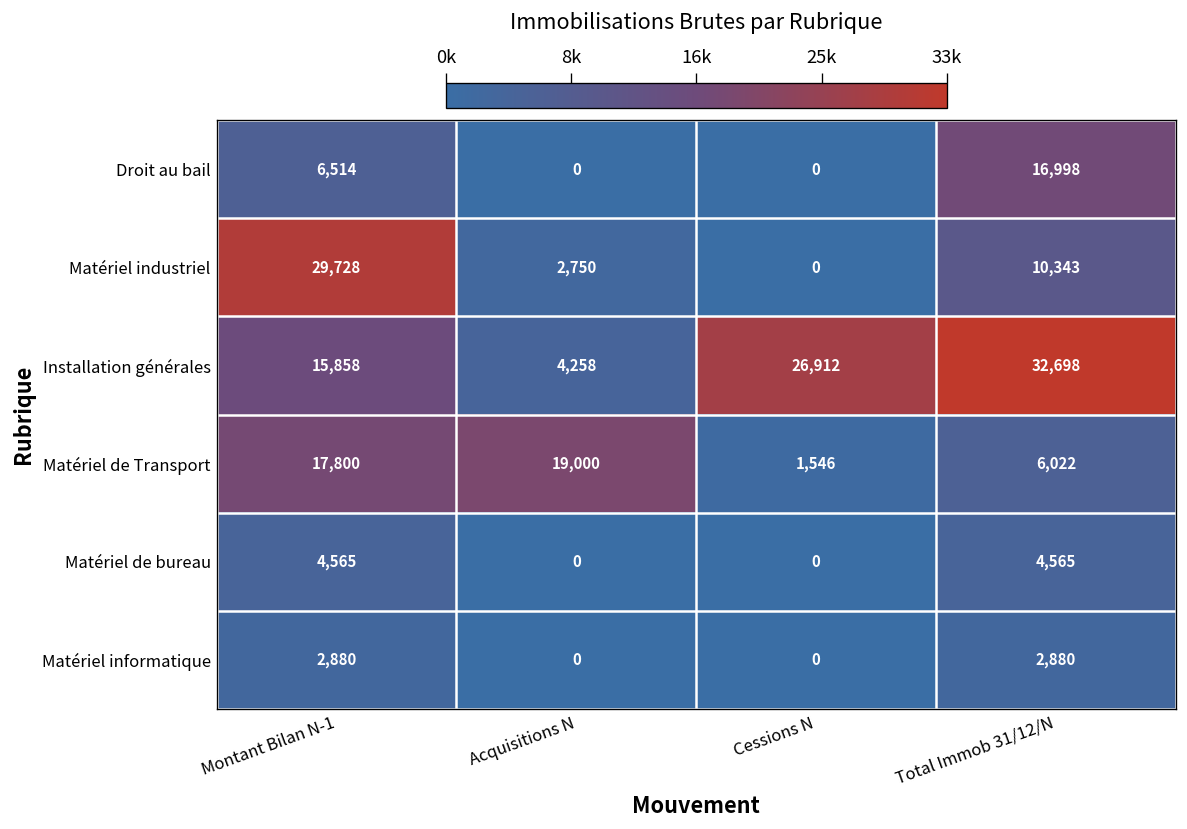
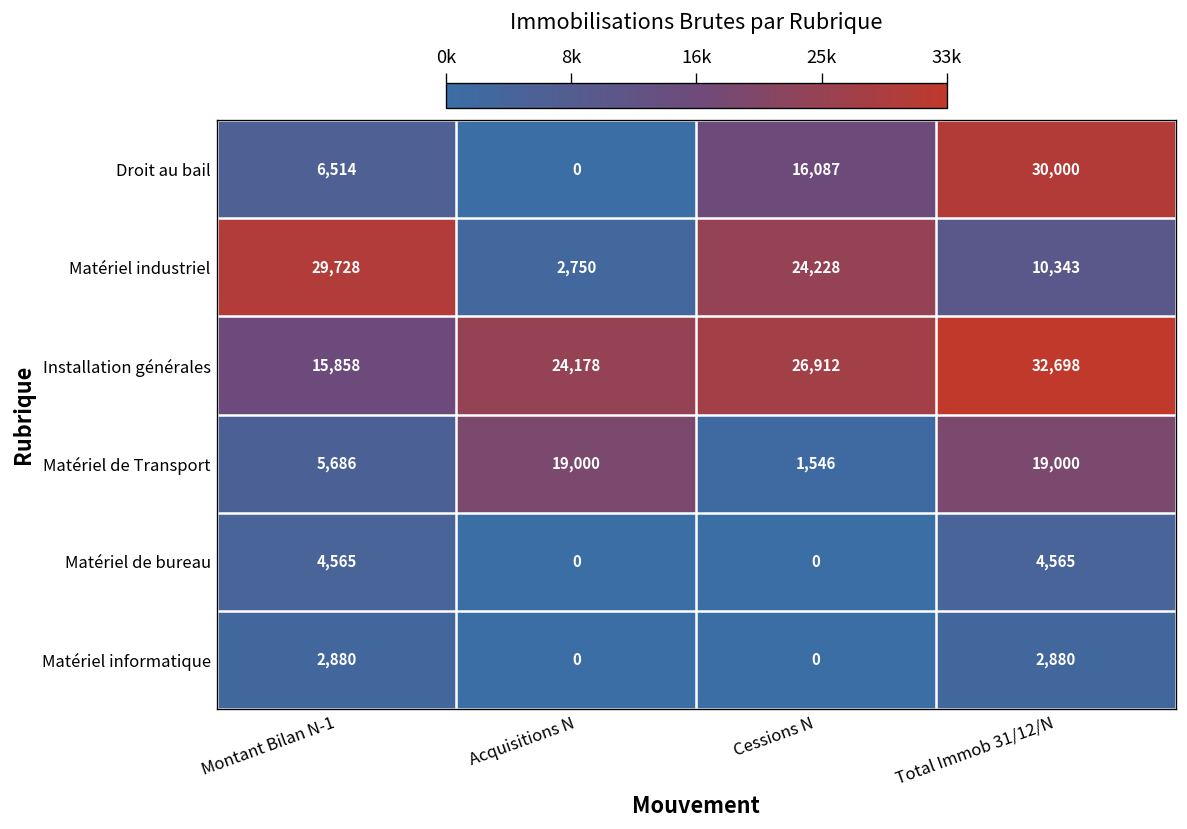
Droit au bail, Cessions N: 0 -> 16,087
Droit au bail, Total Immob 31/12/N: 16,998 -> 30,000
Matériel industriel, Cessions N: 0 -> 24,228
Installation générales, Acquisitions N: 4,258 -> 24,178
Matériel de Transport, Montant Bilan N-1: 17,800 -> 5,686
Matériel de Transport, Total Immob 31/12/N: 6,022 -> 19,000
